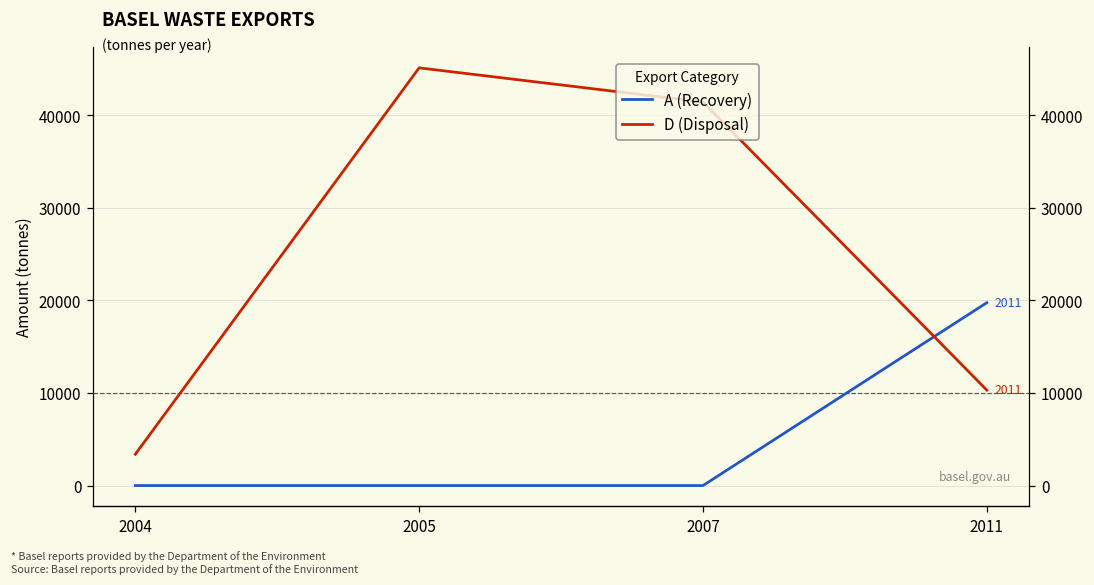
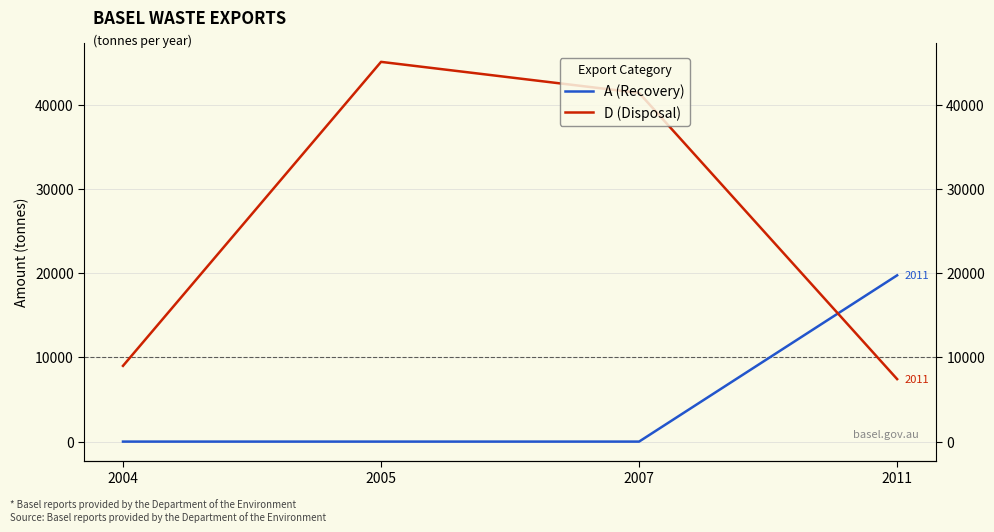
D (Disposal), 2004: 3000 -> 9000
D (Disposal), 2011: 10000 -> 7000
